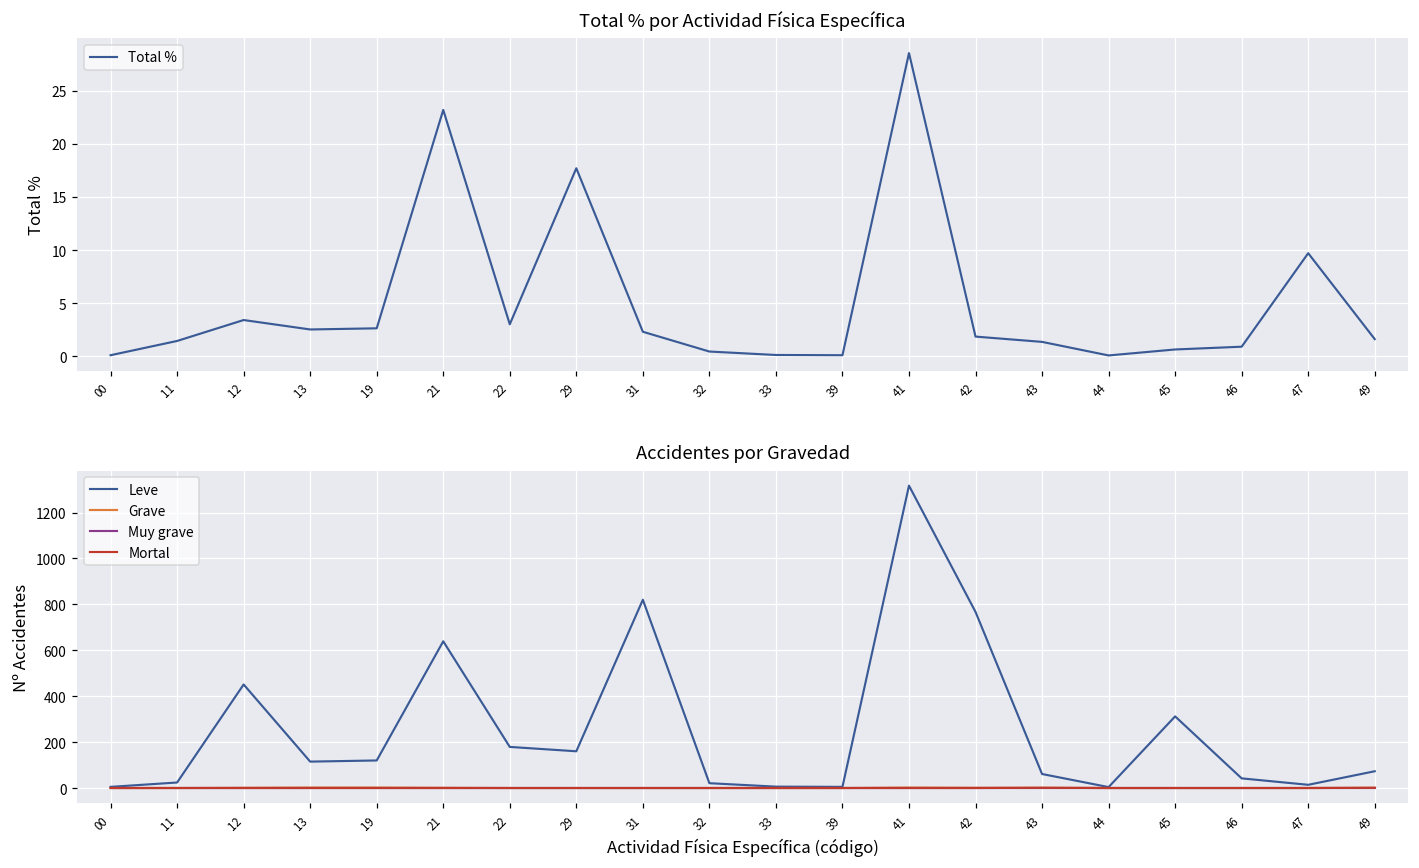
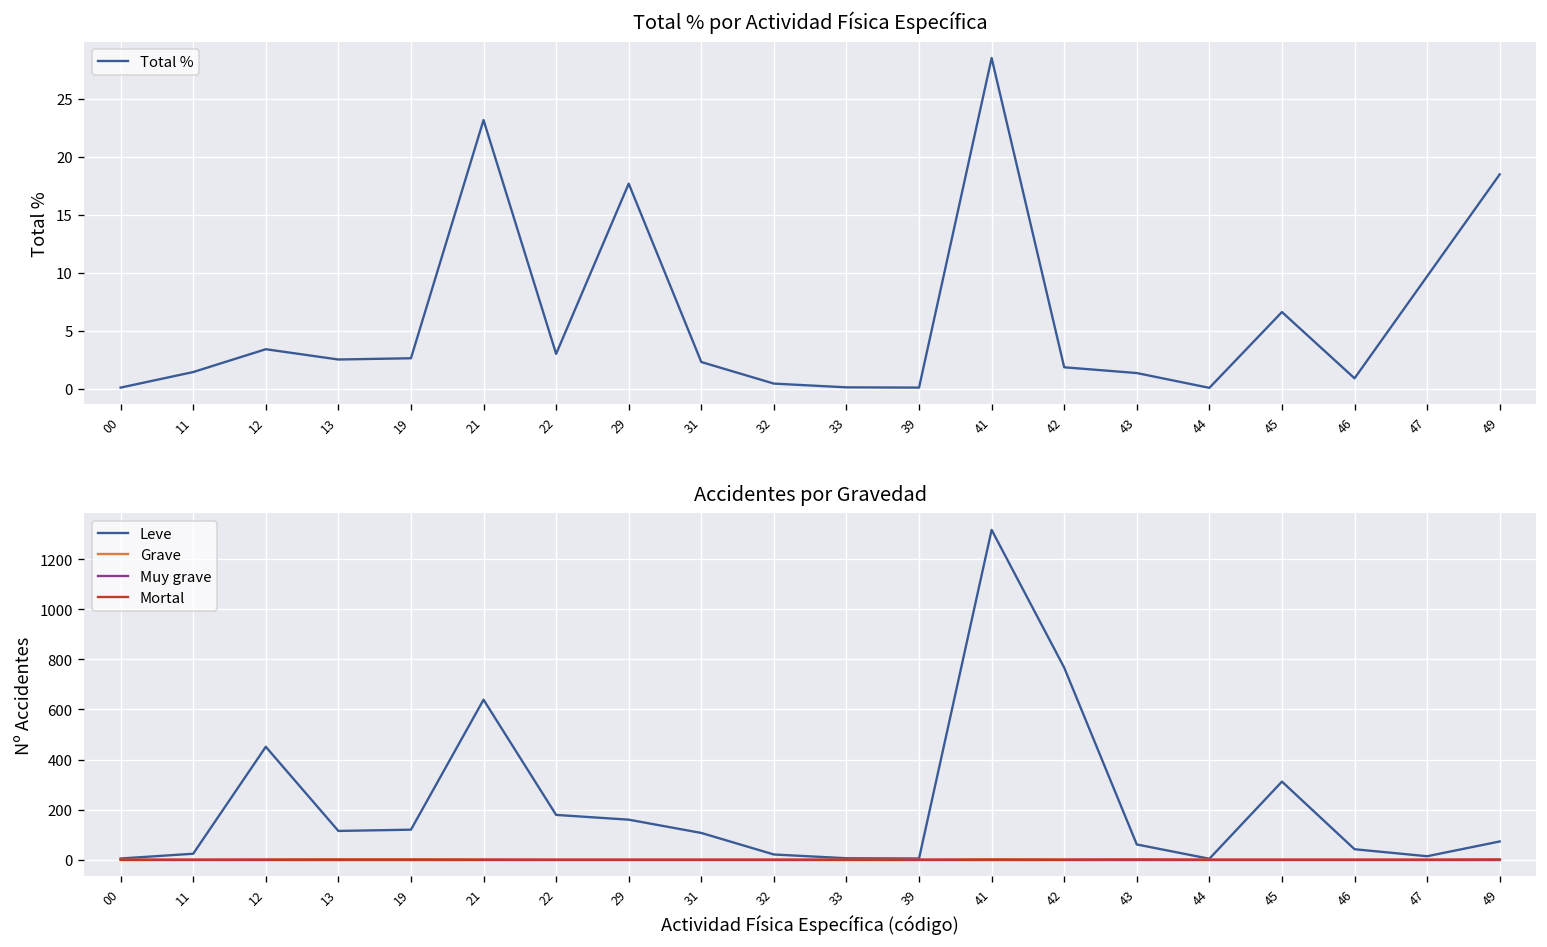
Total % por Actividad Física Específica, 45: 1 -> 7
Total % por Actividad Física Específica, 49: 2 -> 18
Accidentes por Gravedad, Leve, 31: 820 -> 110
